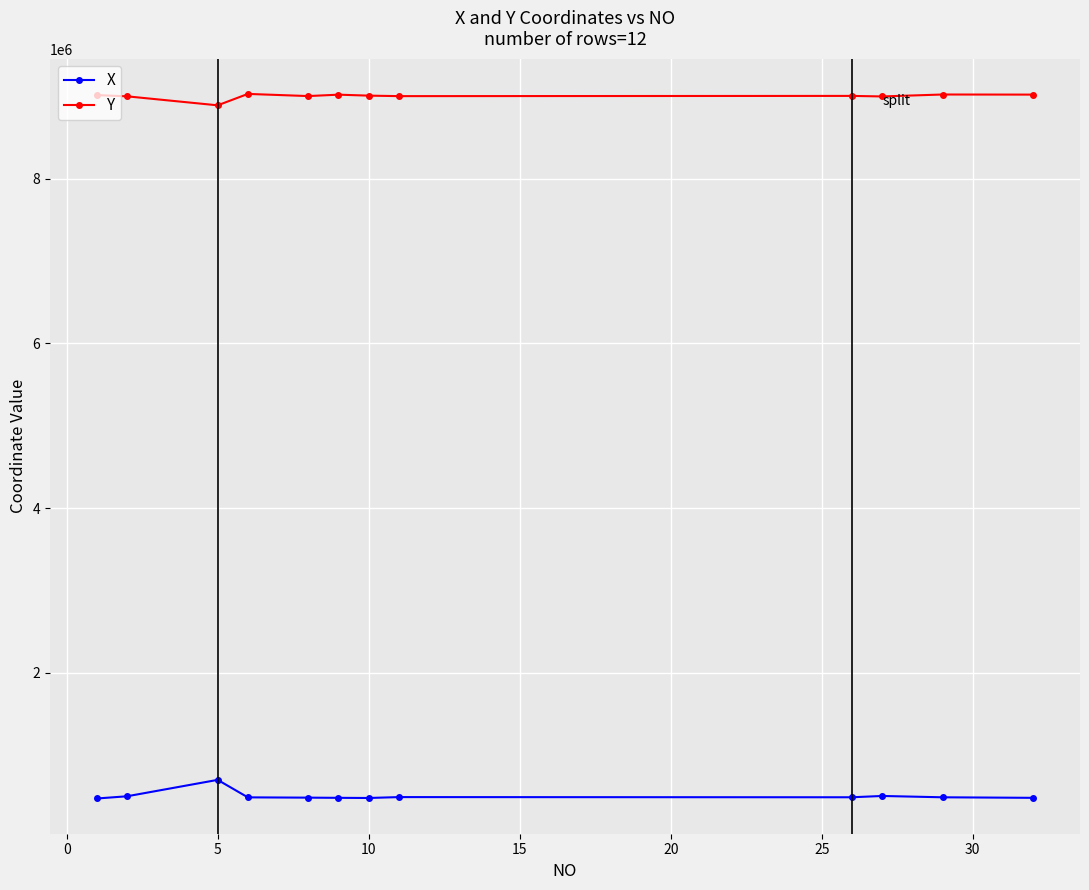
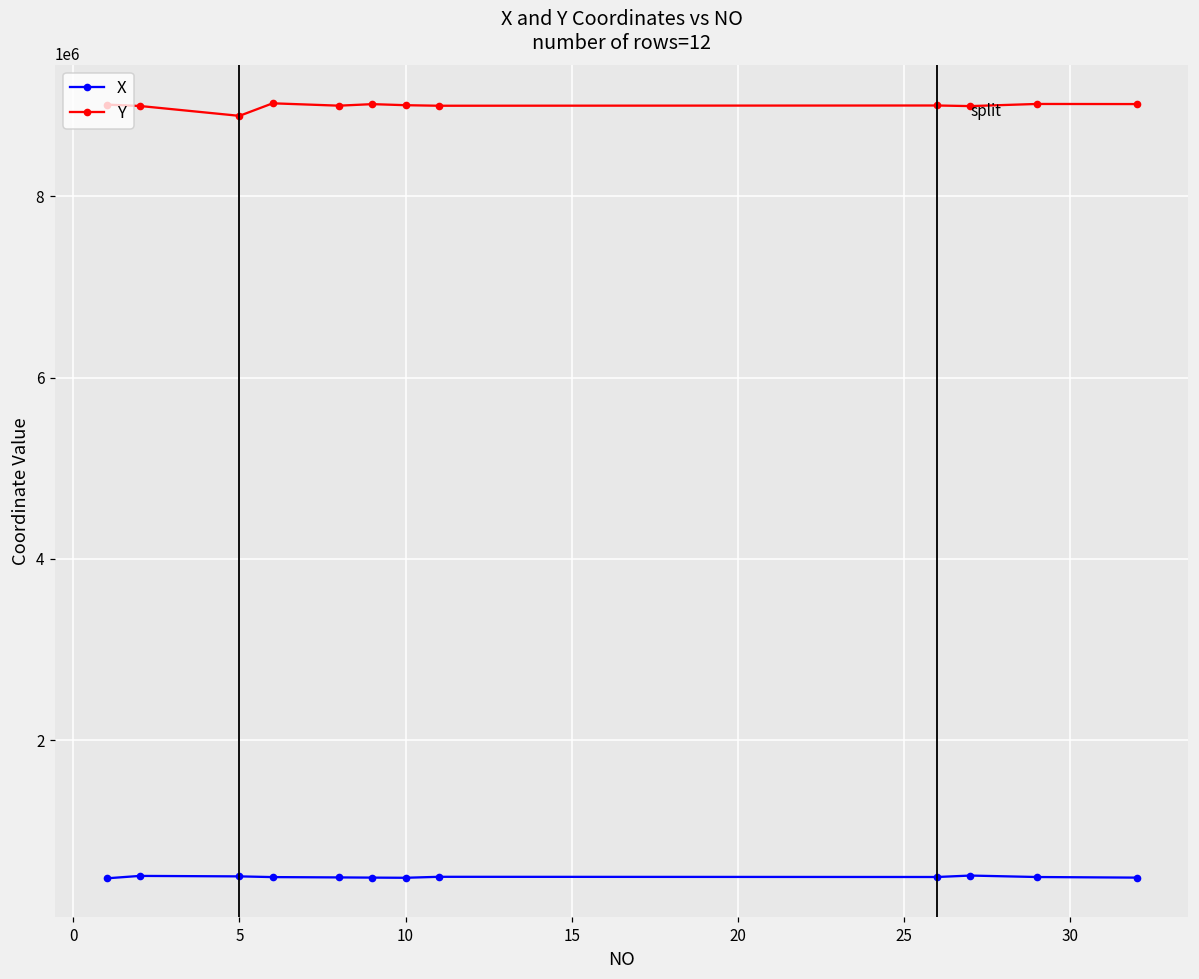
X, 5: 700000 -> 500000
